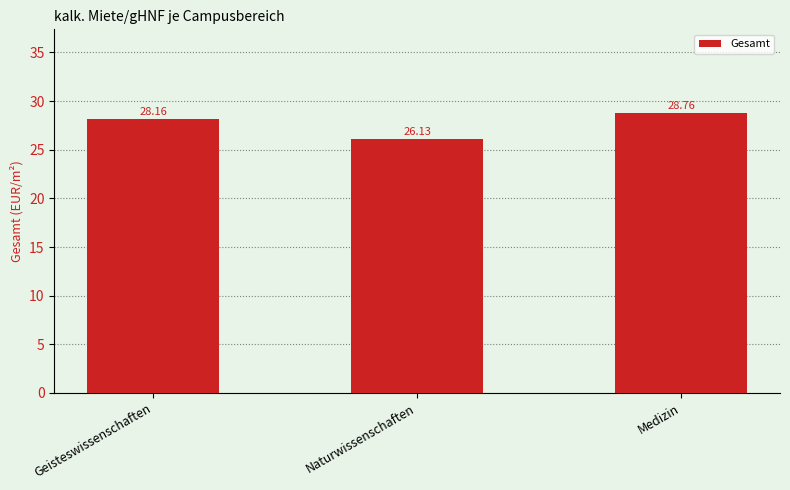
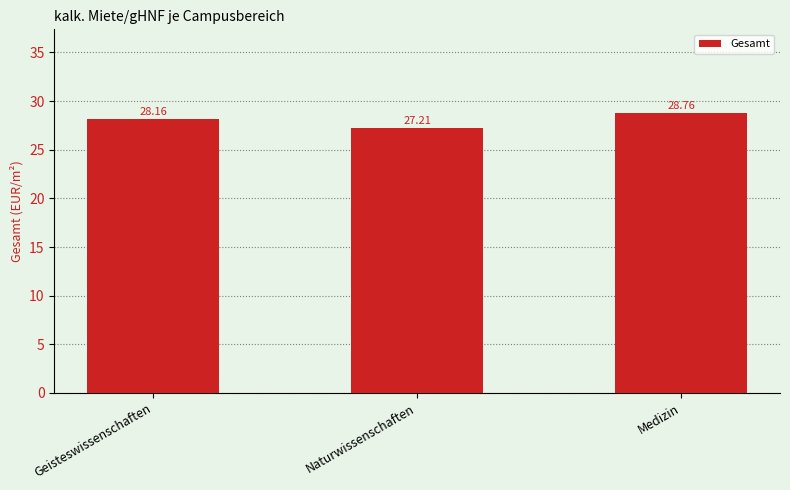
Naturwissenschaften: 26.13 -> 27.21
